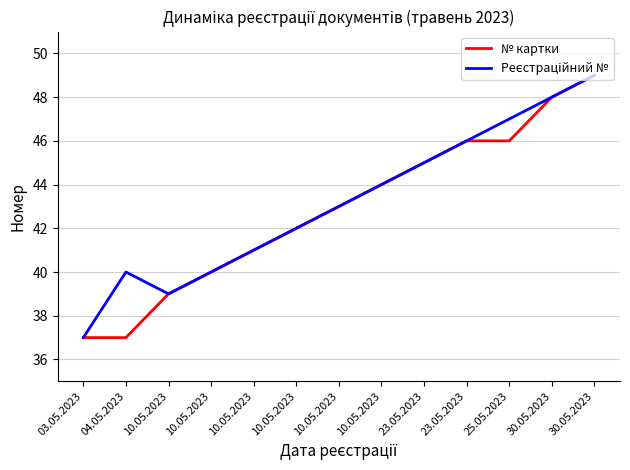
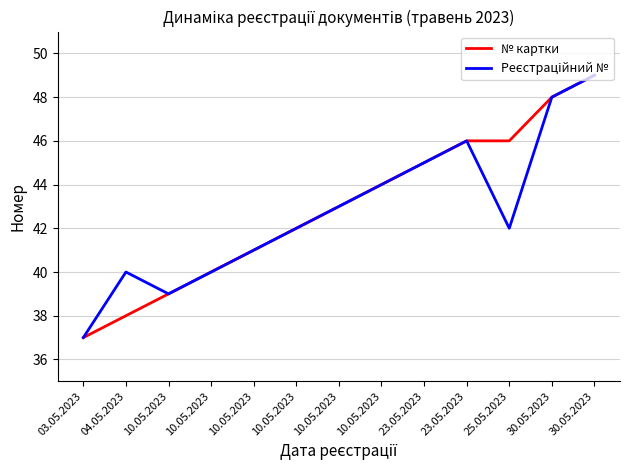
№ картки, 04.05.2023: 37 -> 38
Реєстраційний №, 25.05.2023: 47 -> 42
